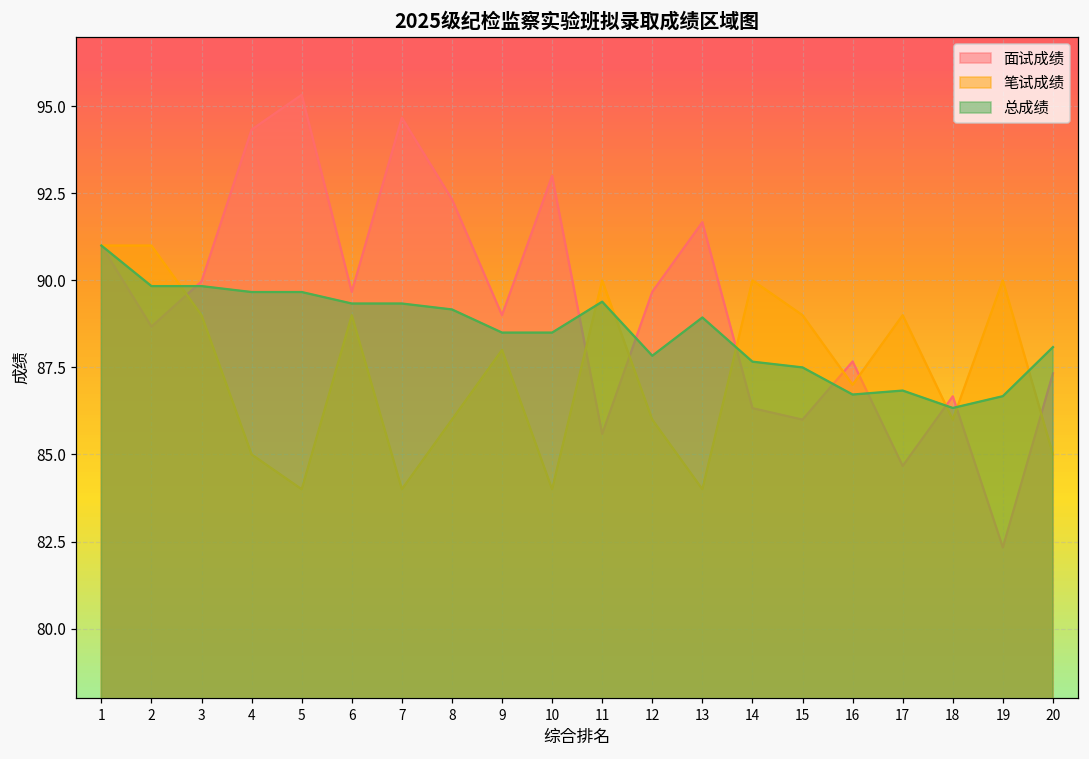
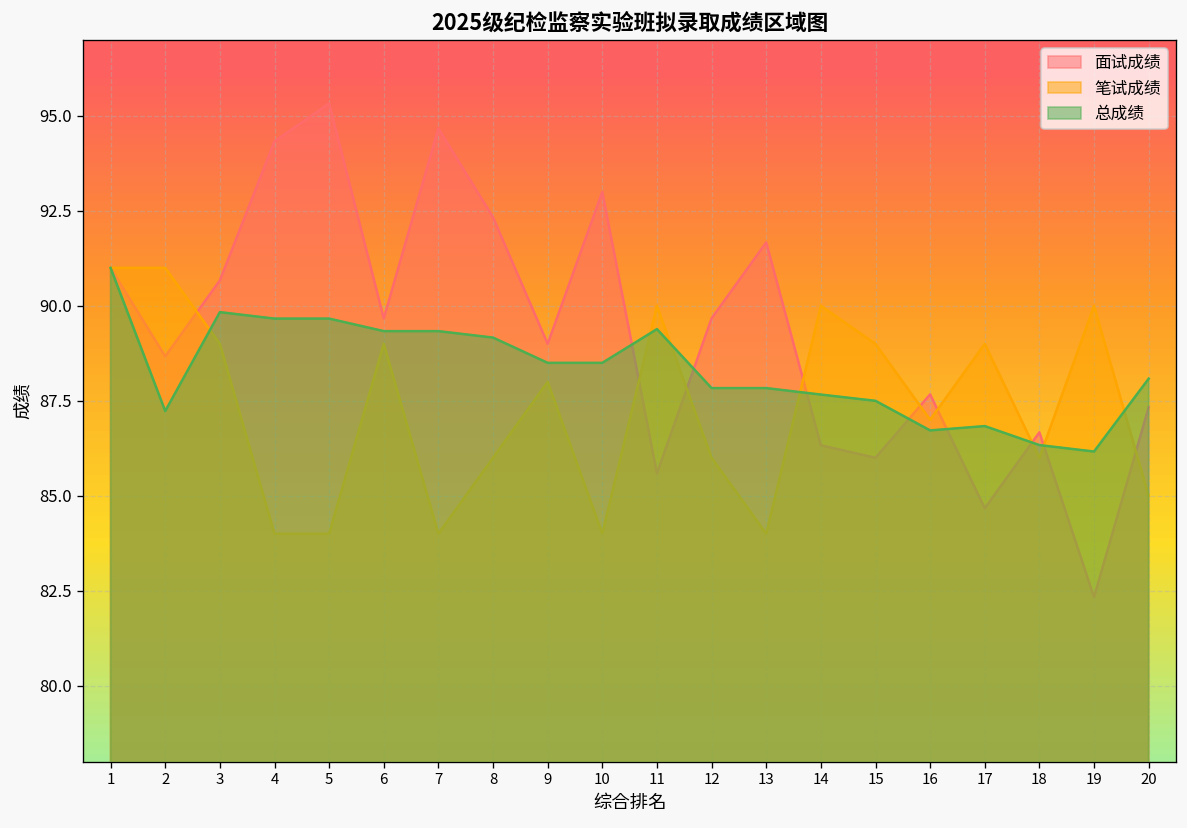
总成绩, 2: 89.8 -> 87.2
面试成绩, 3: 90.0 -> 90.7
笔试成绩, 4: 85 -> 84
总成绩, 13: 88.9 -> 87.8
总成绩, 19: 86.7 -> 86.2
